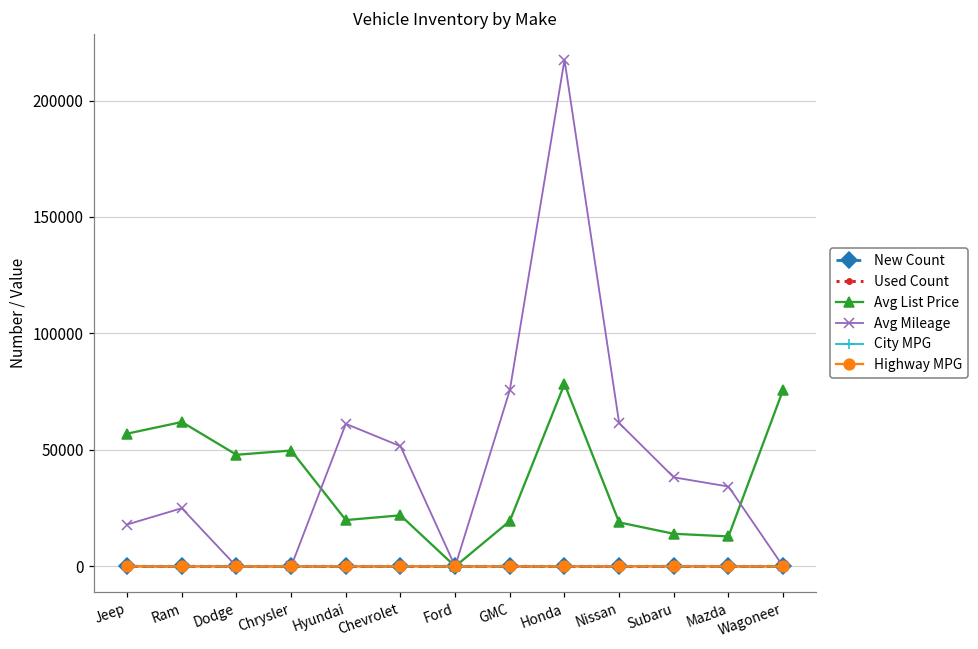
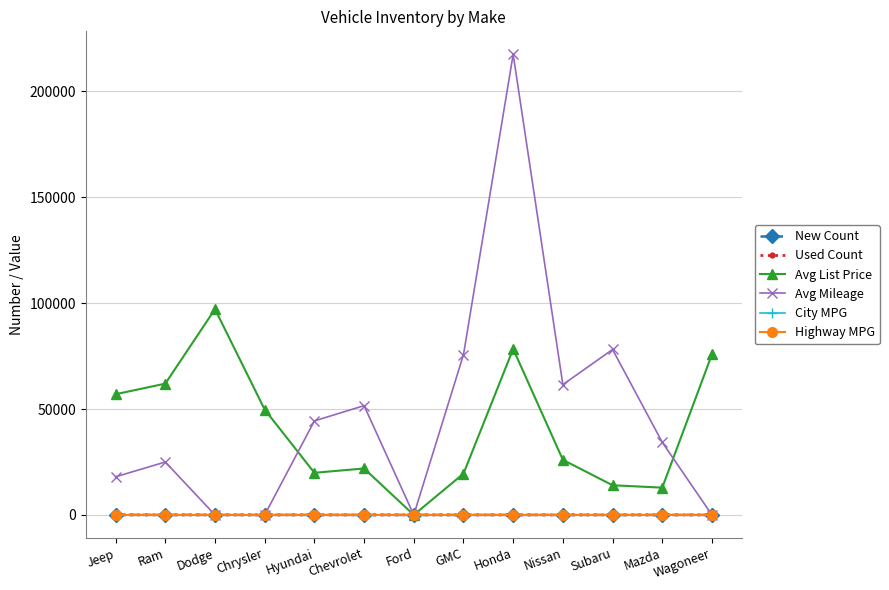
Avg List Price, Dodge: 48000 -> 97000
Avg Mileage, Hyundai: 61000 -> 44000
Avg List Price, Nissan: 19000 -> 26000
Avg Mileage, Subaru: 38000 -> 78000
